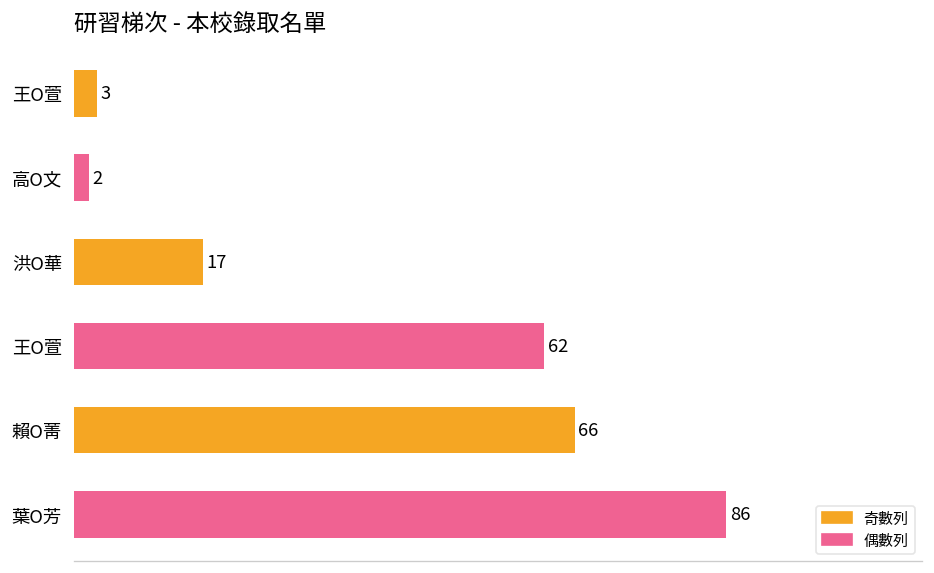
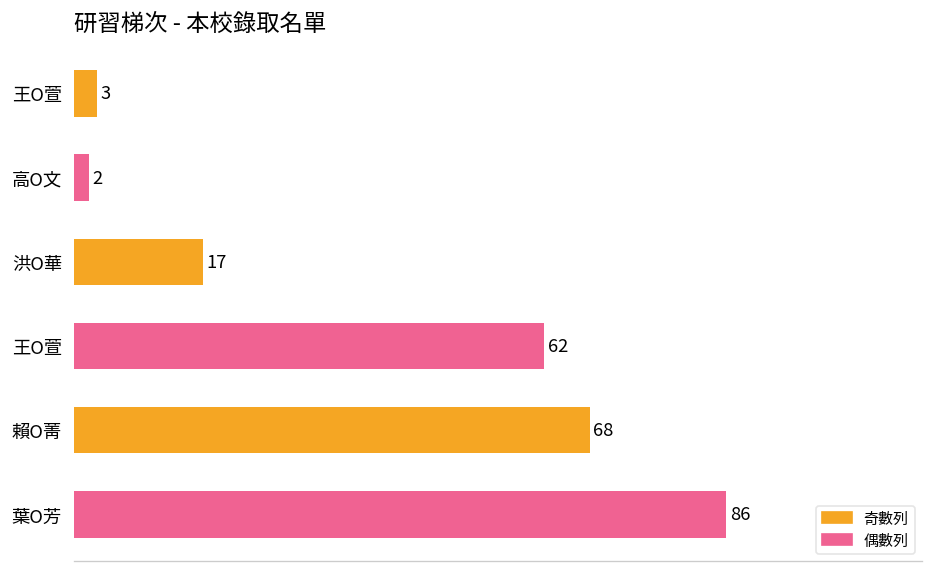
賴O菁: 66 -> 68
